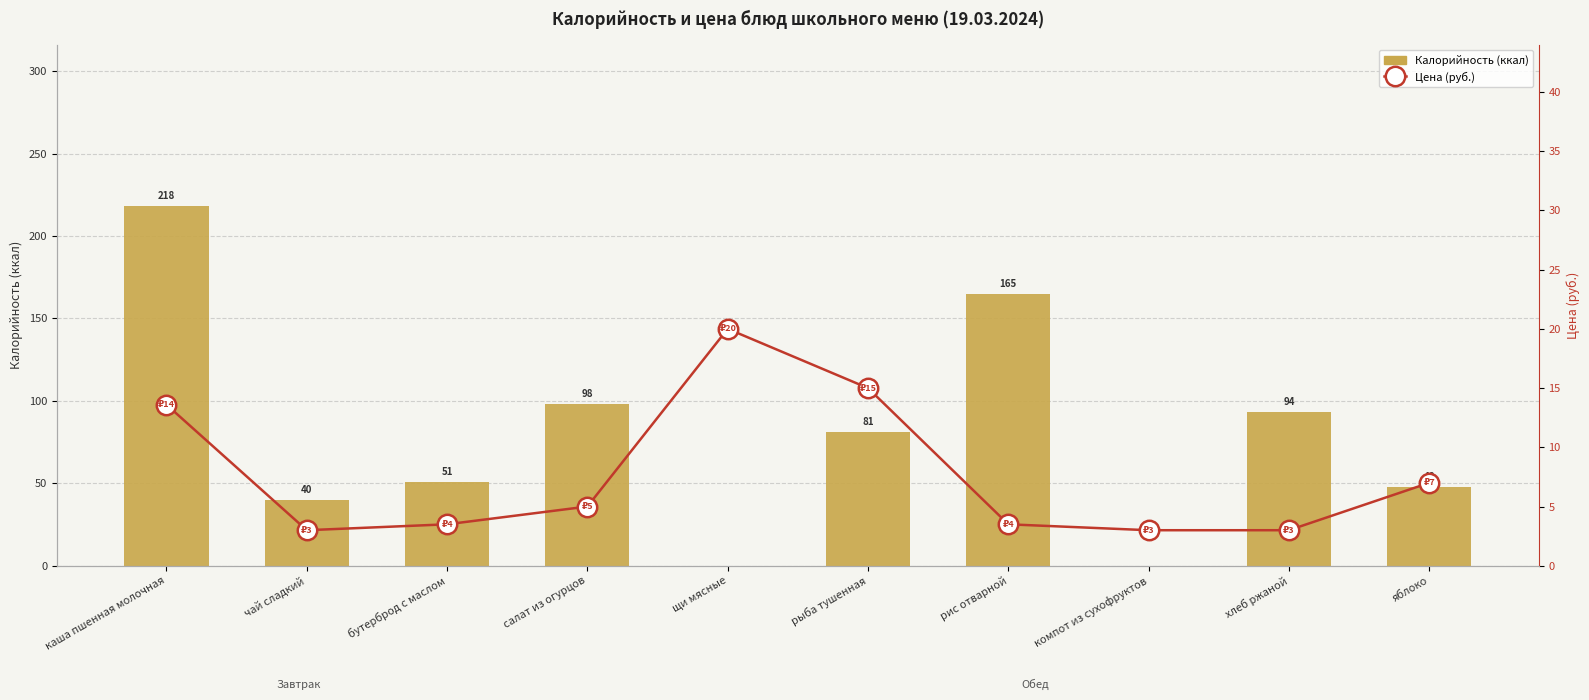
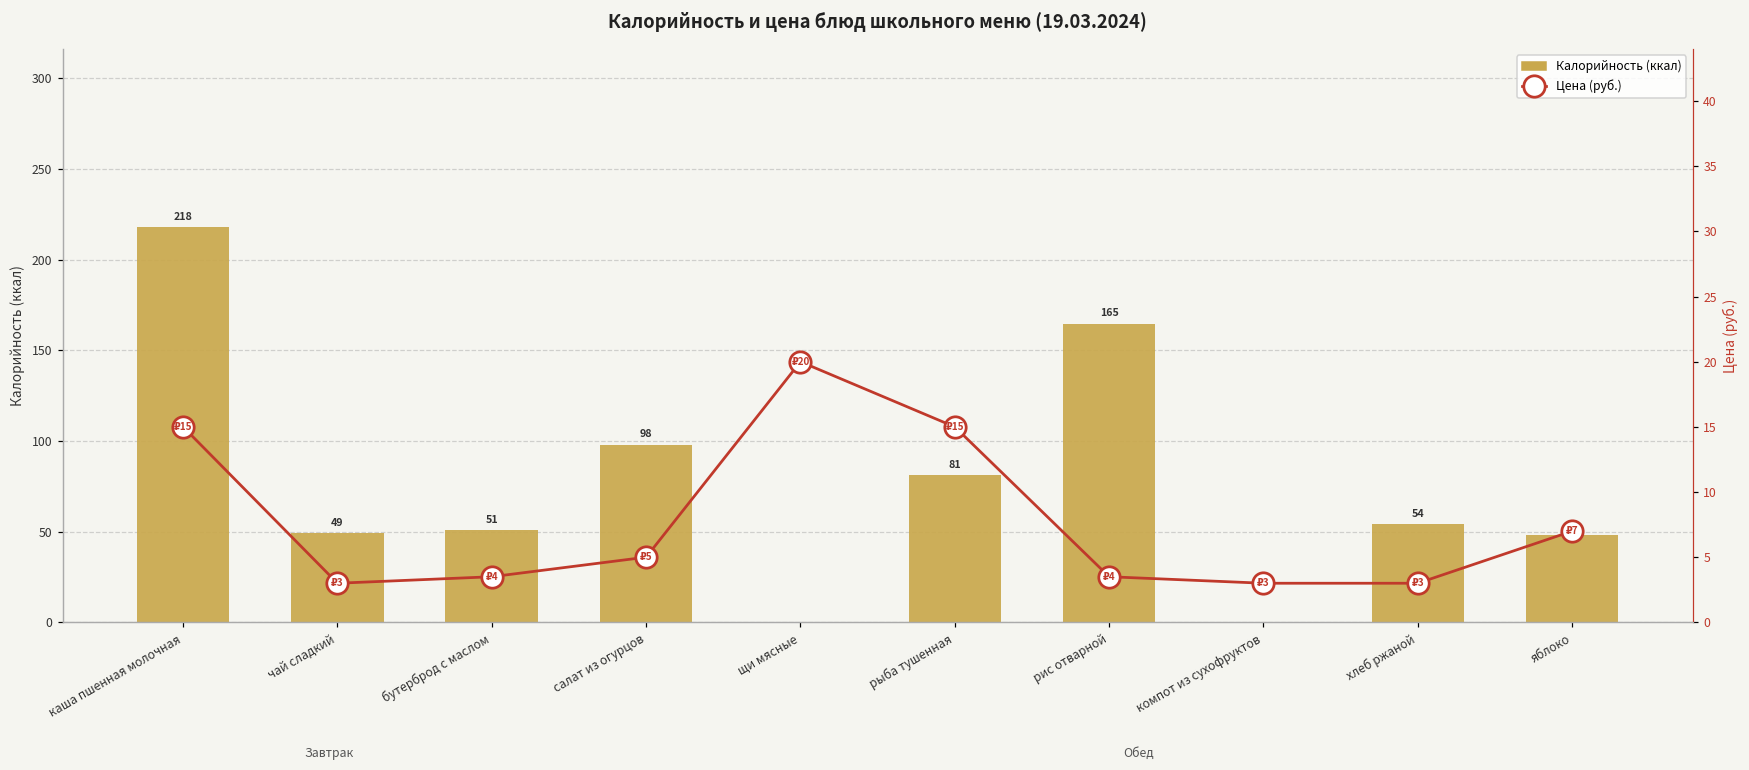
Калорийность (ккал), чай сладкий: 40 -> 49
Калорийность (ккал), хлеб ржаной: 94 -> 54
Цена (руб.), каша пшенная молочная: 14 -> 15
